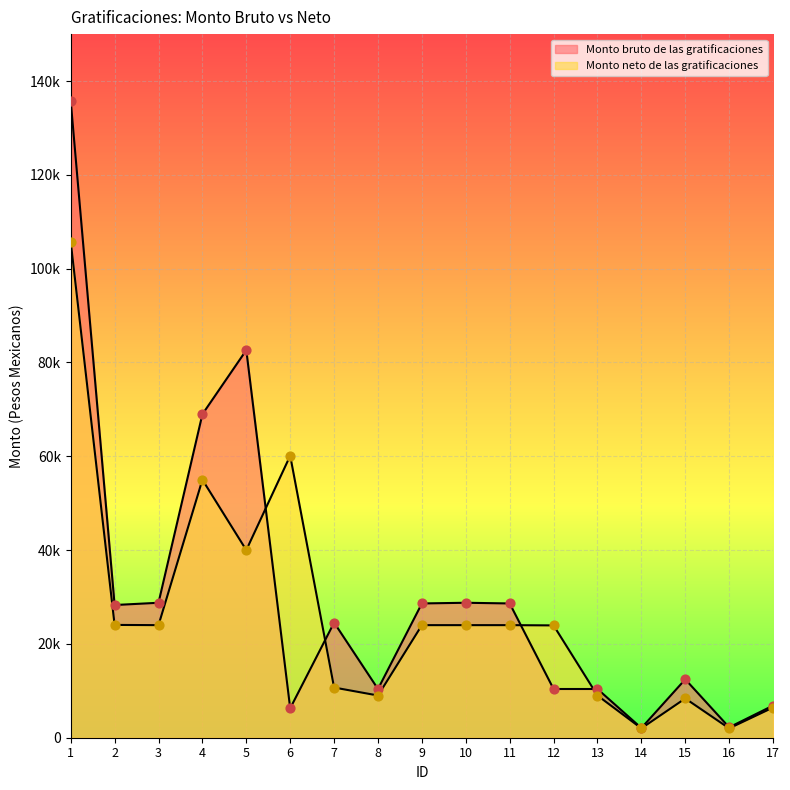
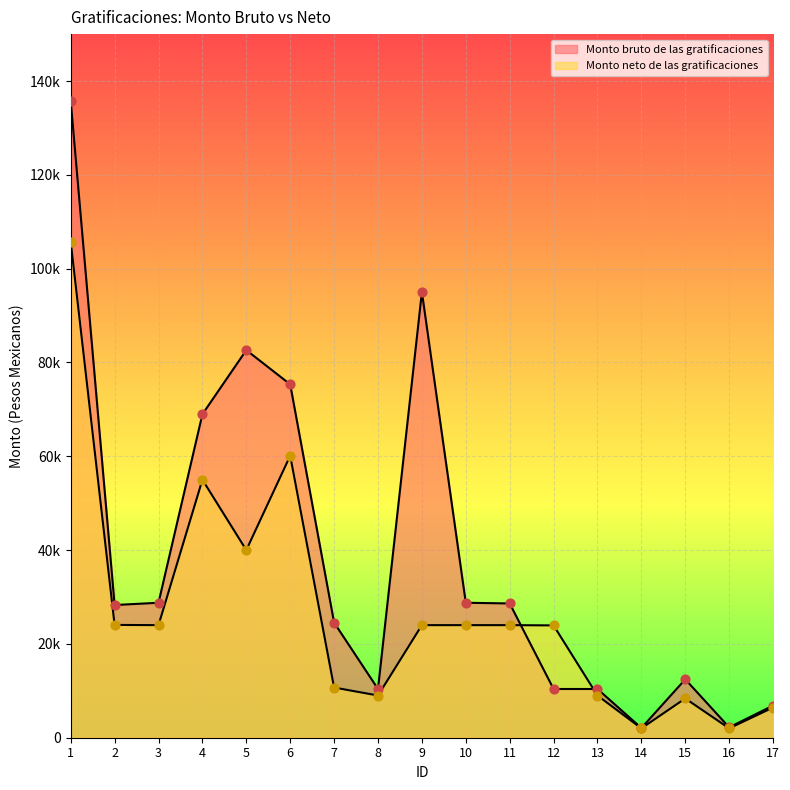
Monto bruto de las gratificaciones, 6: 6000 -> 75000
Monto bruto de las gratificaciones, 9: 29000 -> 95000
